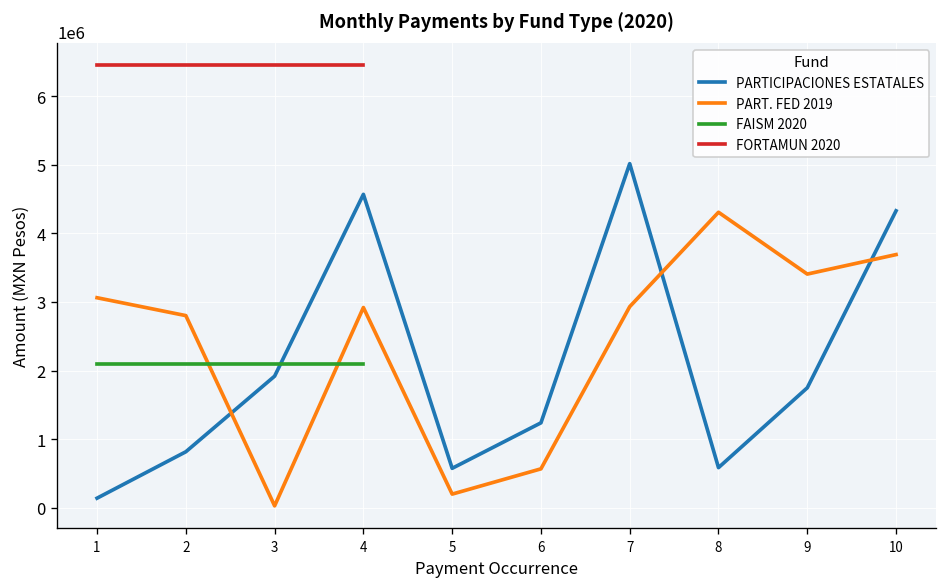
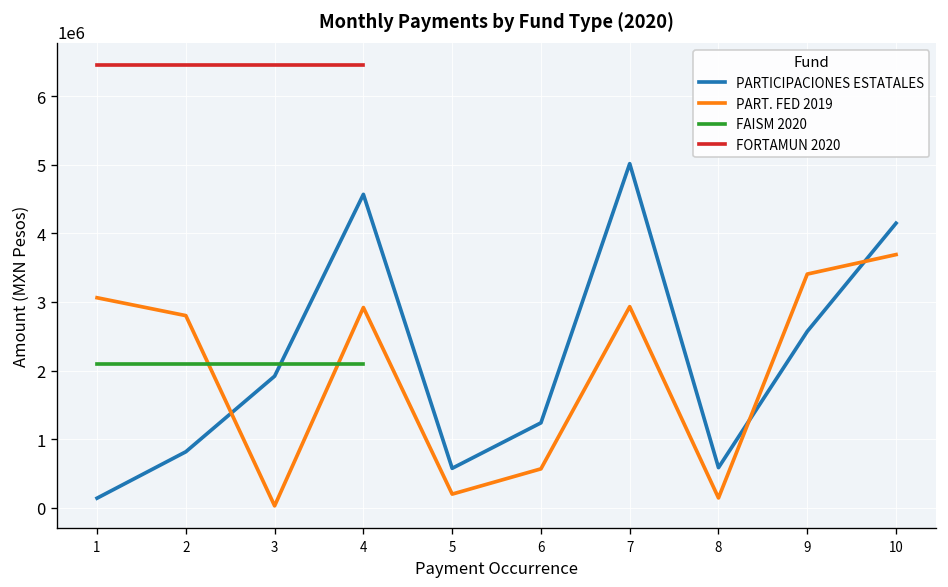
PART. FED 2019, 8: 4300000 -> 100000
PARTICIPACIONES ESTATALES, 9: 1700000 -> 2600000
PARTICIPACIONES ESTATALES, 10: 4300000 -> 4100000
